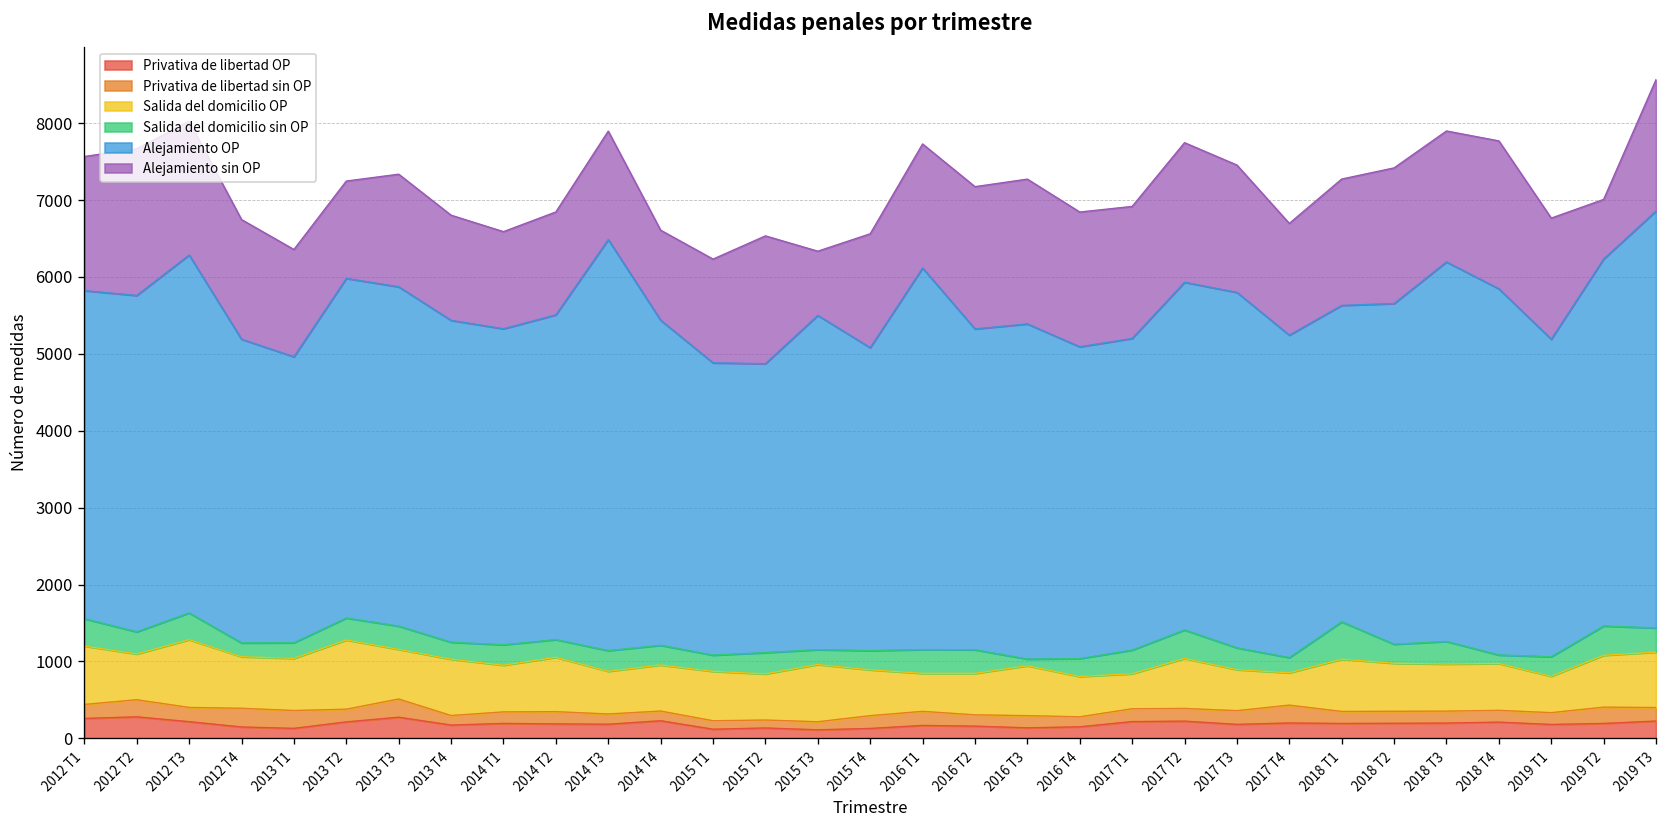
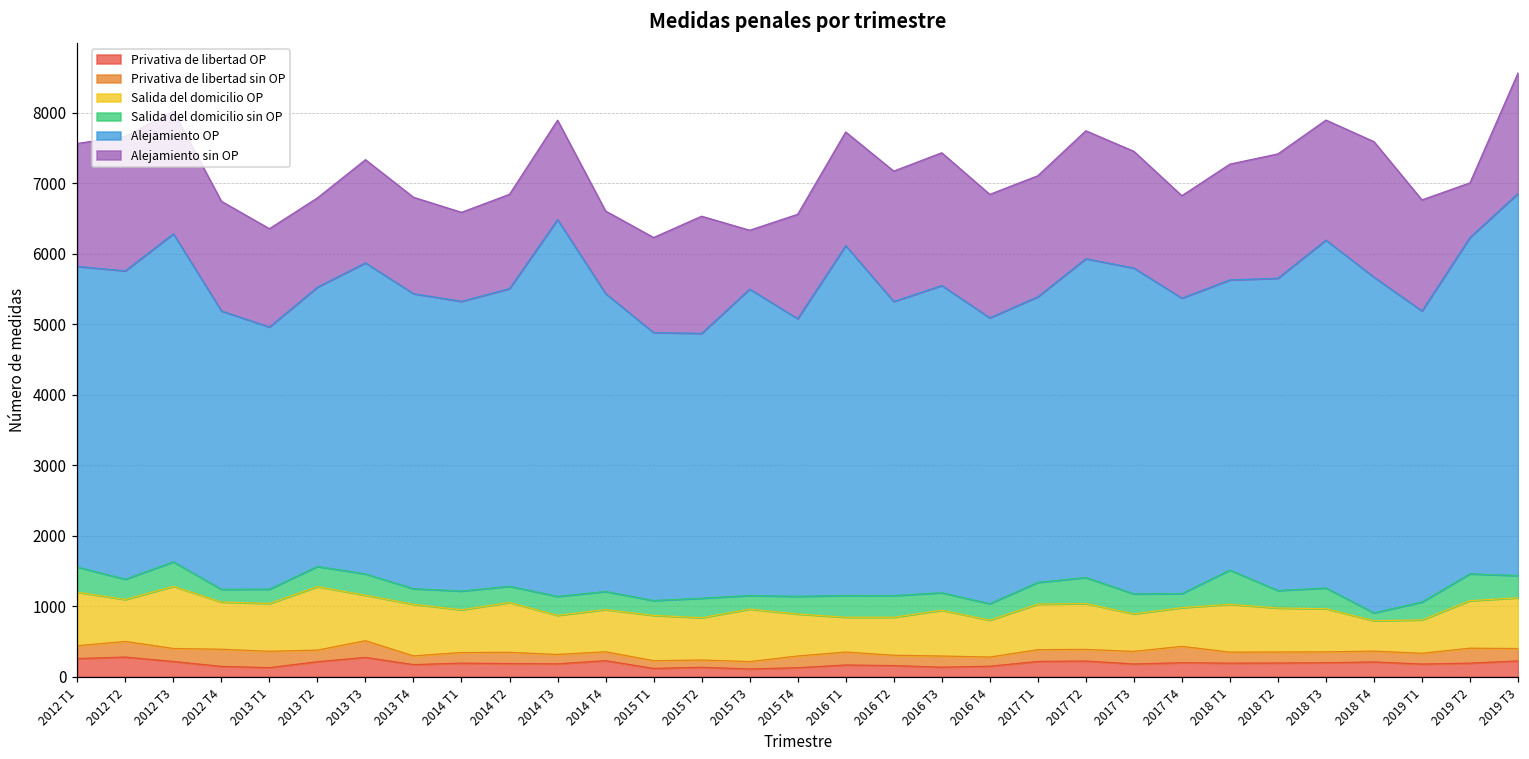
Alejamiento OP, 2013 T2: 4400 -> 4000
Salida del domicilio sin OP, 2016 T3: 100 -> 200
Salida del domicilio OP, 2017 T1: 500 -> 600
Salida del domicilio OP, 2017 T4: 400 -> 500
Salida del domicilio OP, 2018 T4: 600 -> 400
